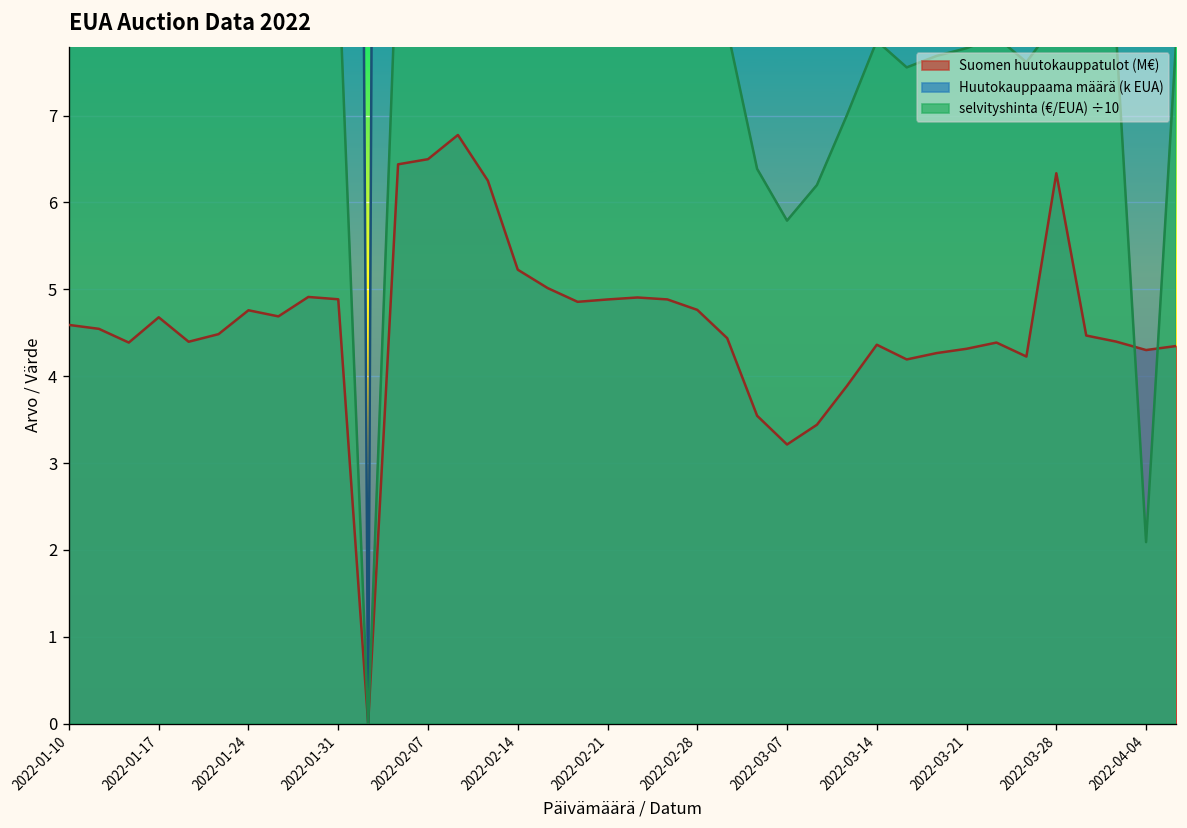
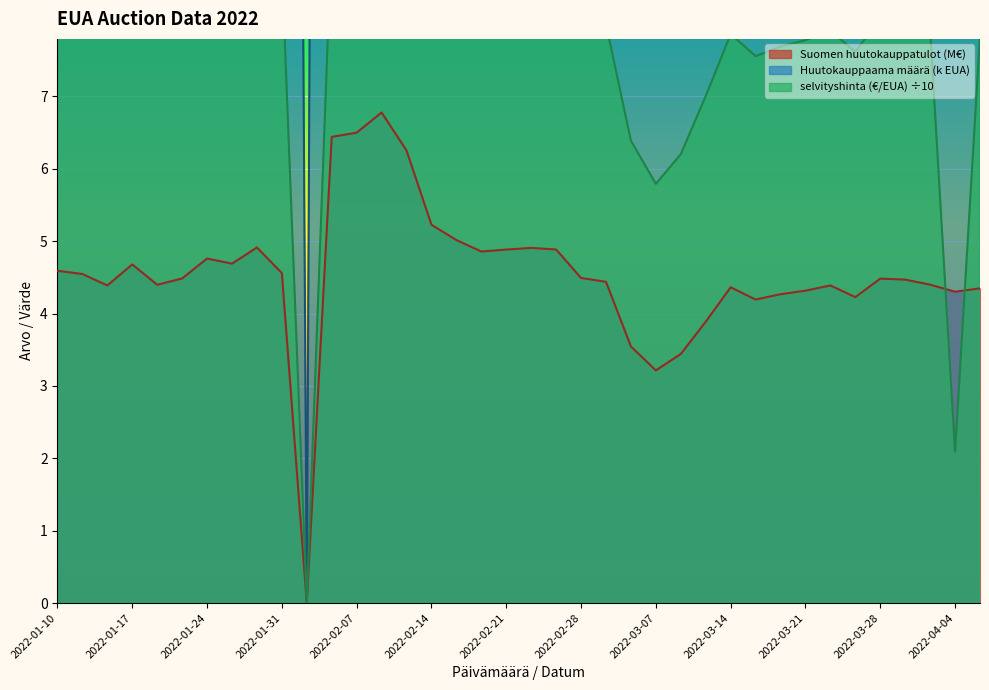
Suomen huutokauppatulot (M€), 2022-01-31: 4.9 -> 4.6
Suomen huutokauppatulot (M€), 2022-02-28: 4.8 -> 4.5
Suomen huutokauppatulot (M€), 2022-03-28: 6.3 -> 4.5
